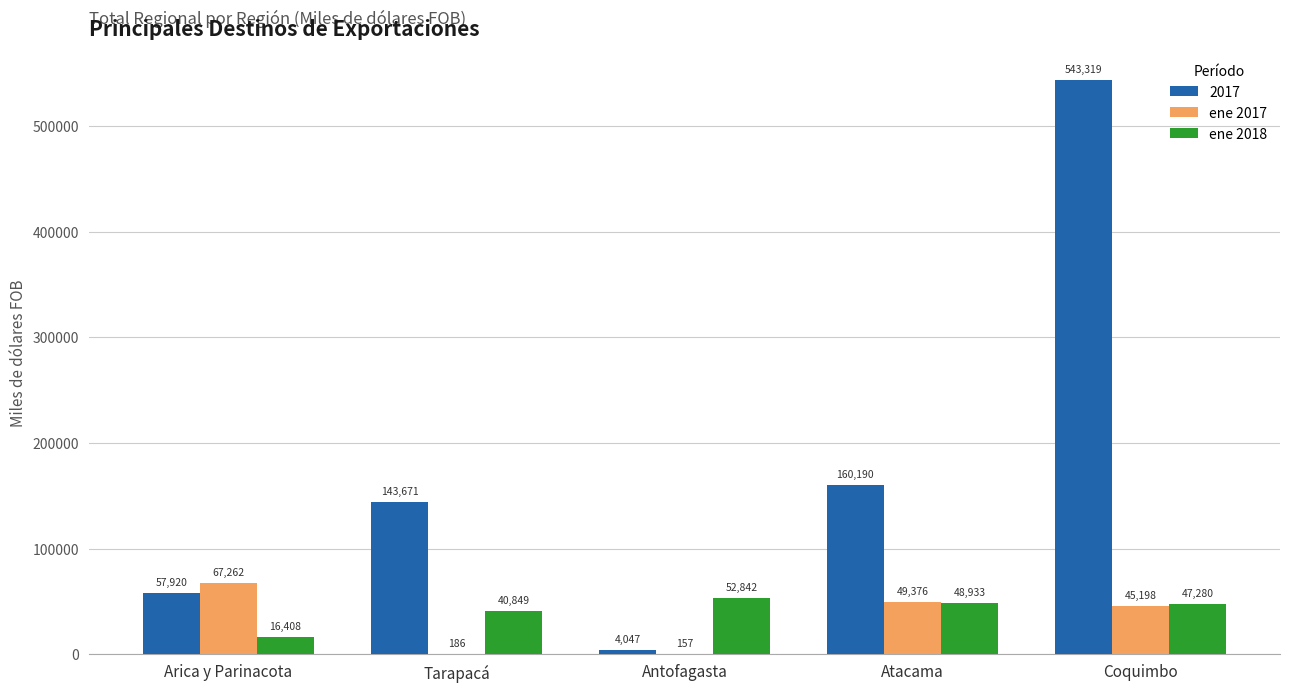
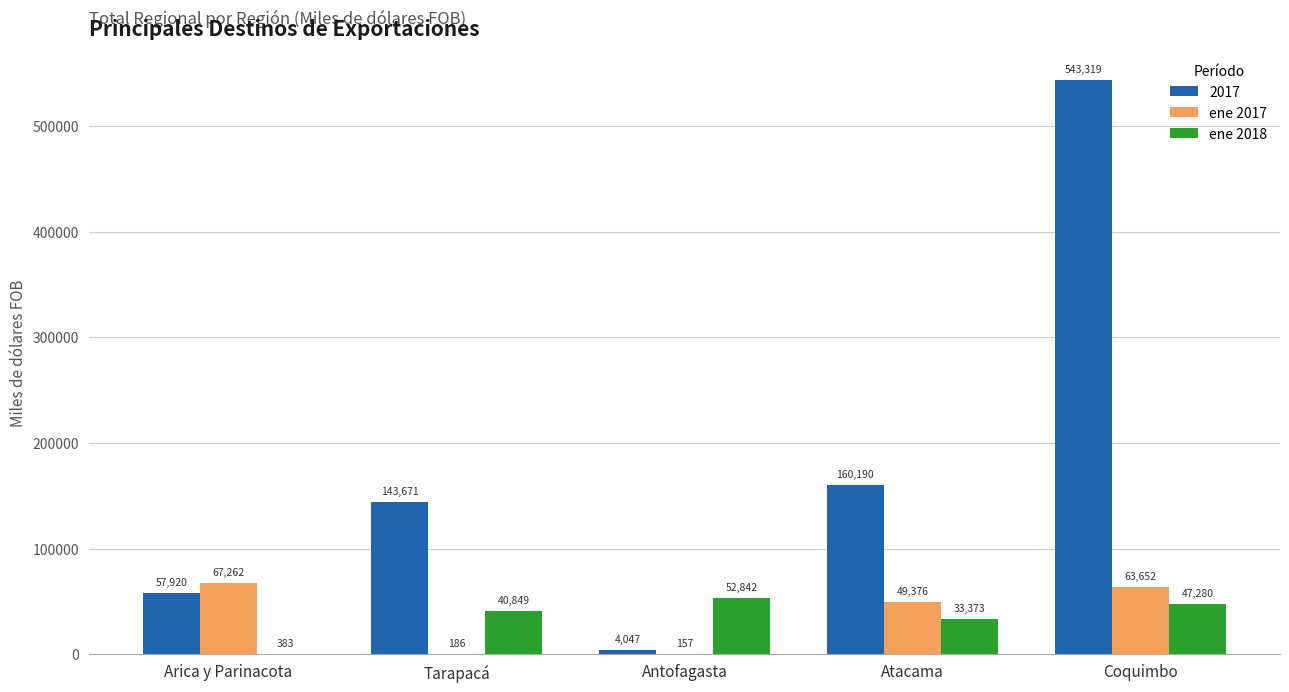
ene 2018, Arica y Parinacota: 16,408 -> 383
ene 2018, Atacama: 48,933 -> 33,373
ene 2017, Coquimbo: 45,198 -> 63,652
